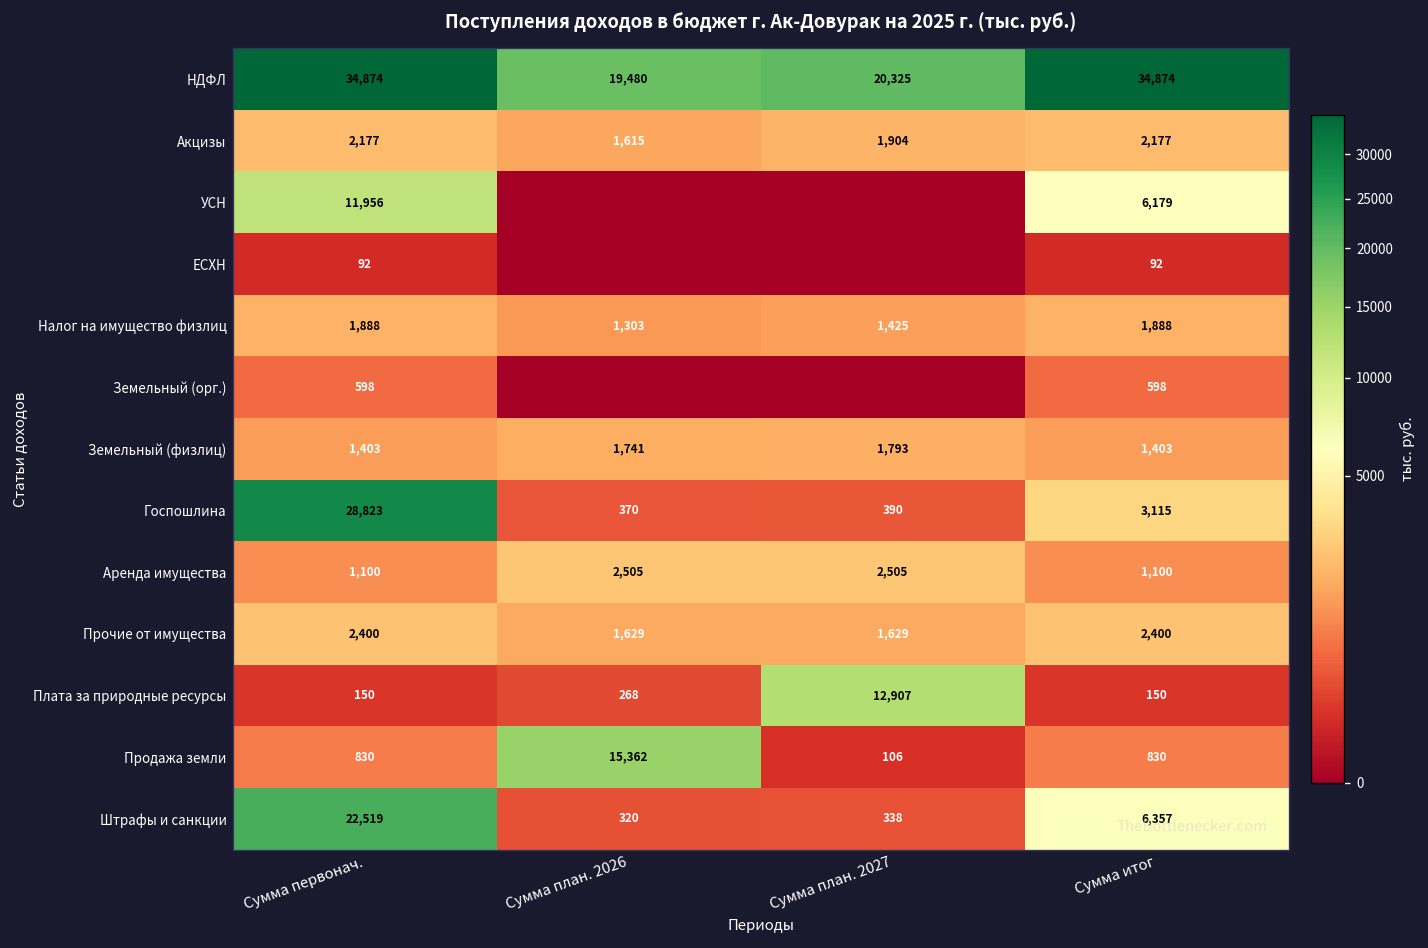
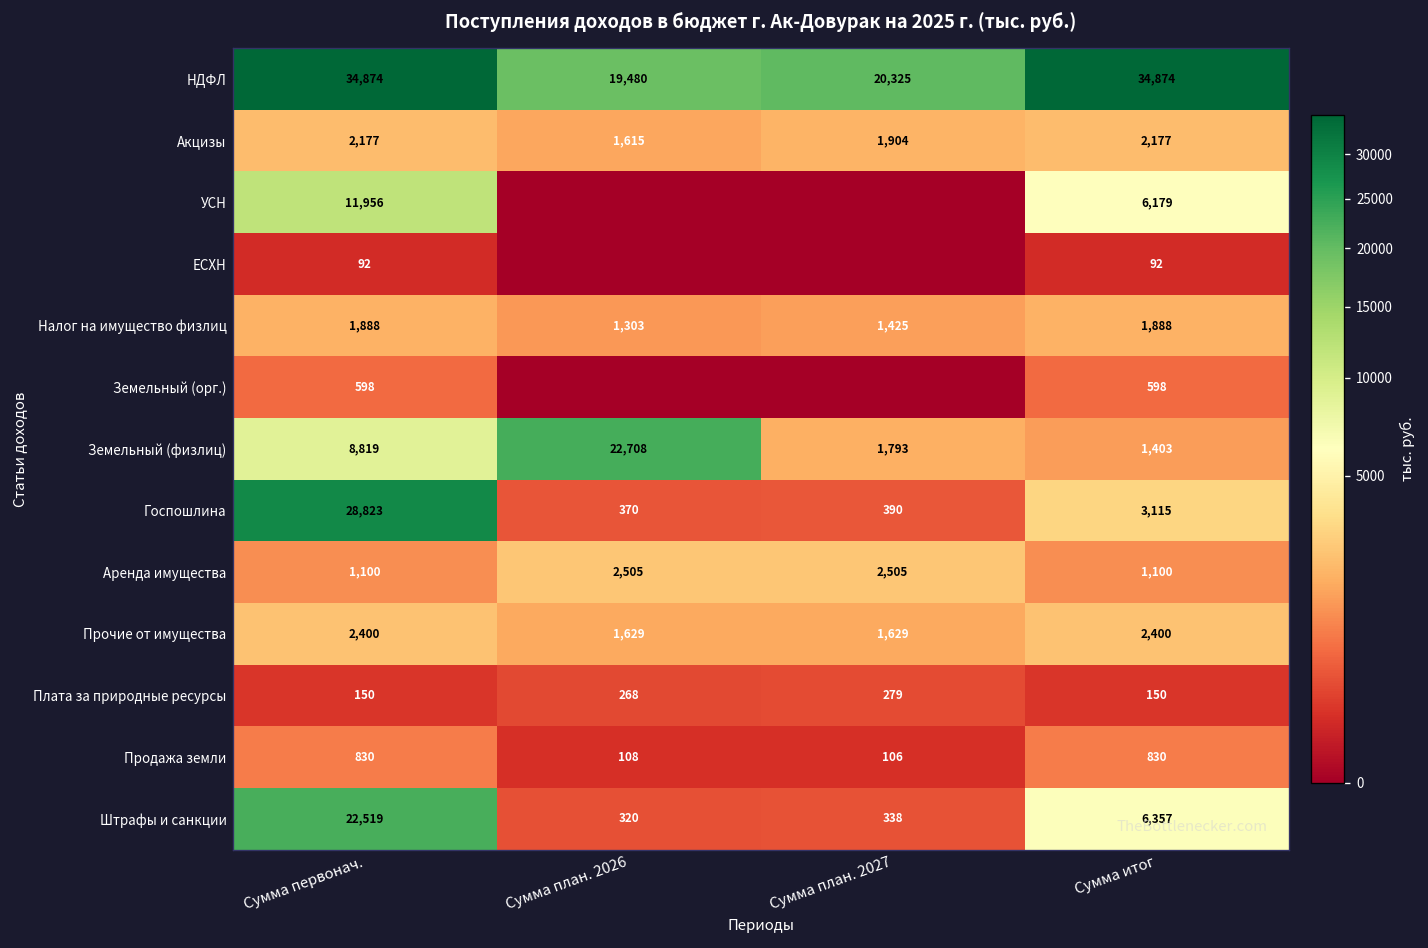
Земельный (физлиц), Сумма первонач.: 1,403 -> 8,819
Земельный (физлиц), Сумма план. 2026: 1,741 -> 22,708
Плата за природные ресурсы, Сумма план. 2027: 12,907 -> 279
Продажа земли, Сумма план. 2026: 15,362 -> 108
